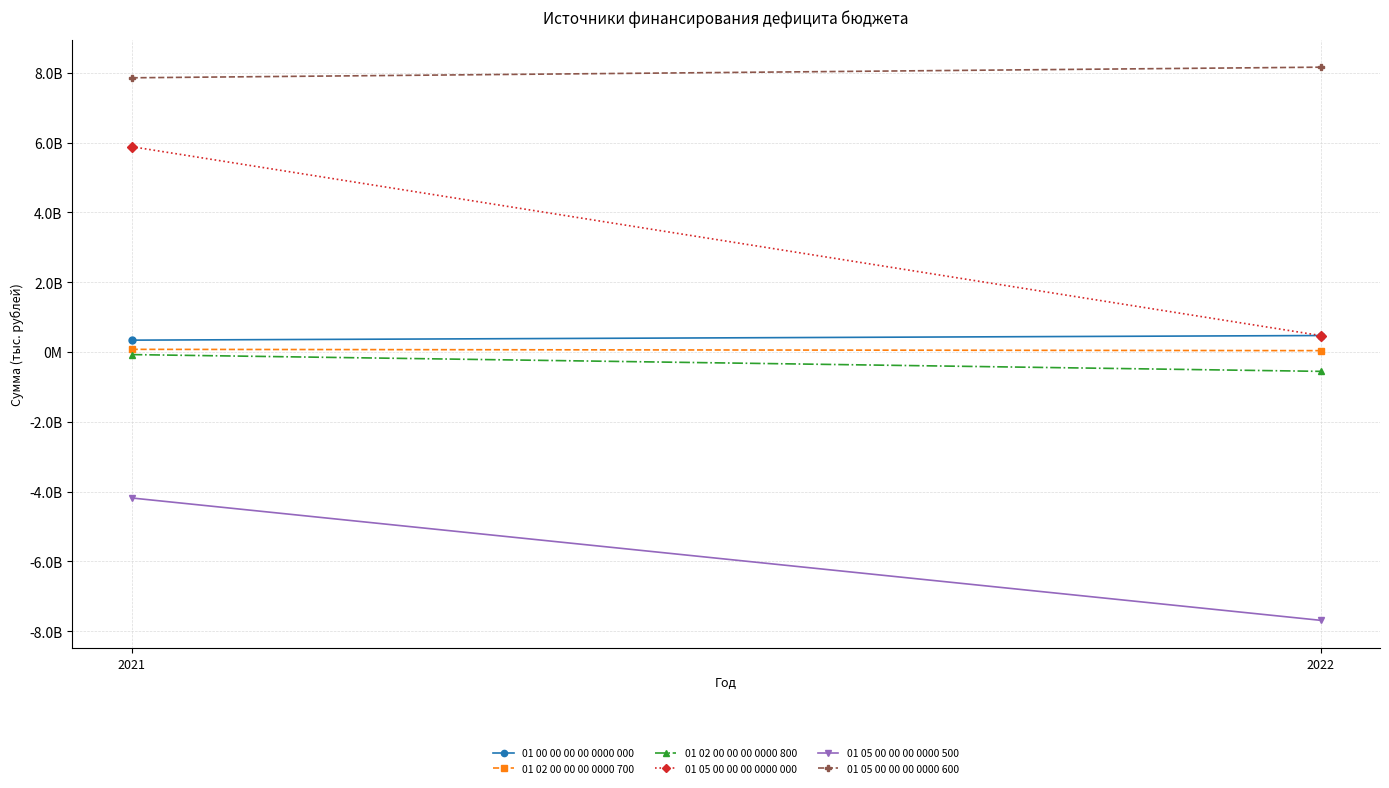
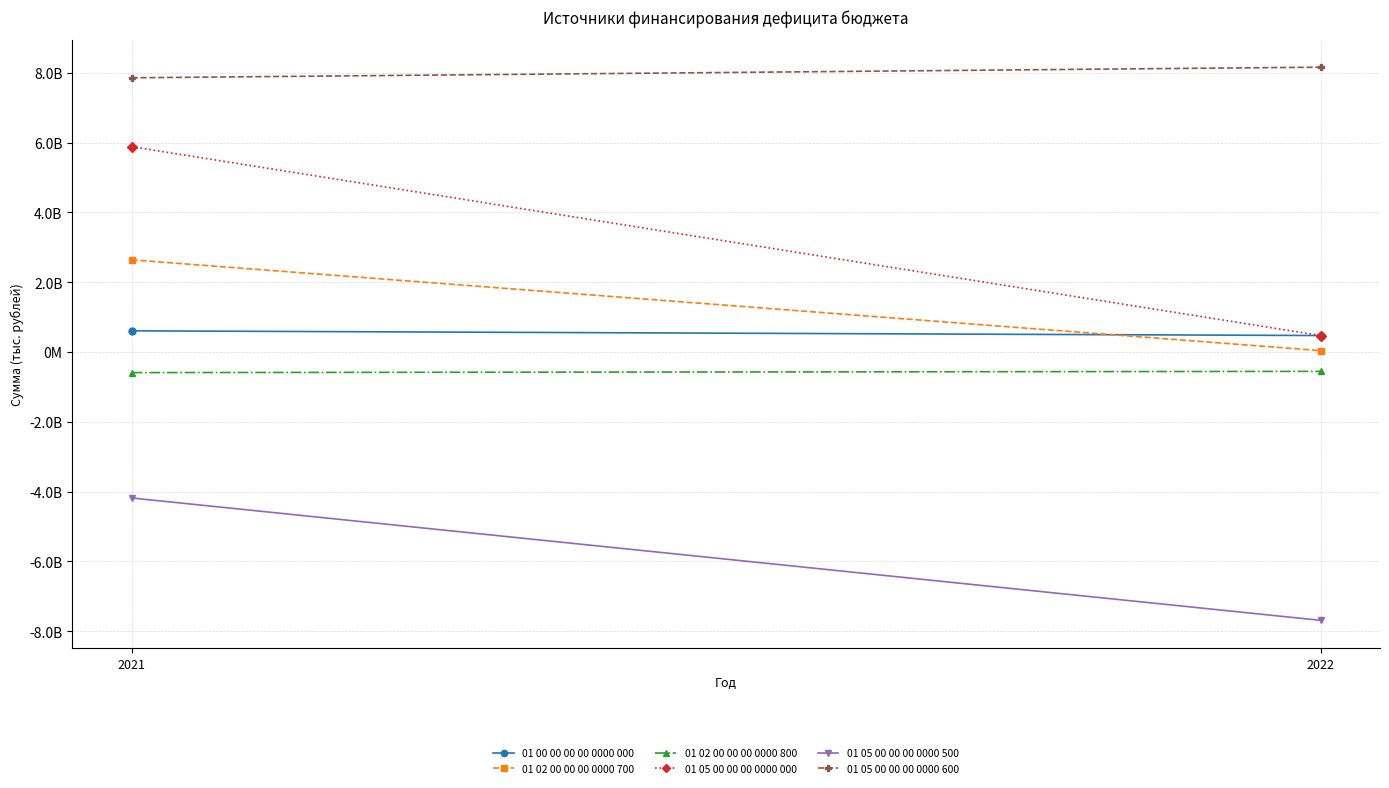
01 00 00 00 00 0000 000, 2021: 300000000 -> 600000000
01 02 00 00 00 0000 700, 2021: 100000000 -> 2600000000
01 02 00 00 00 0000 800, 2021: -100000000 -> -600000000
